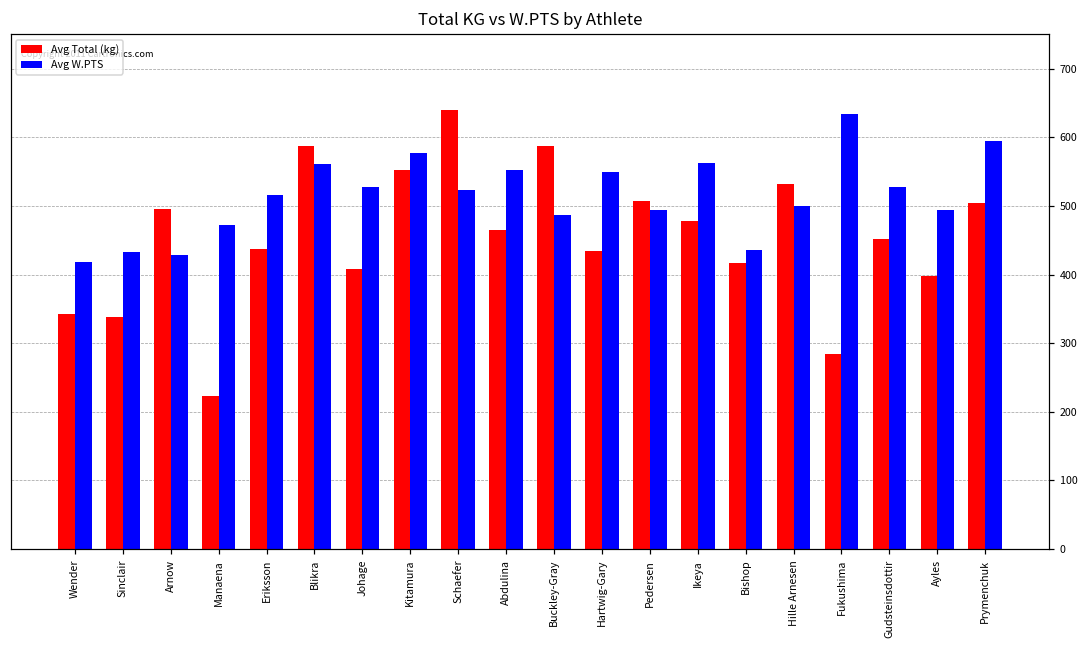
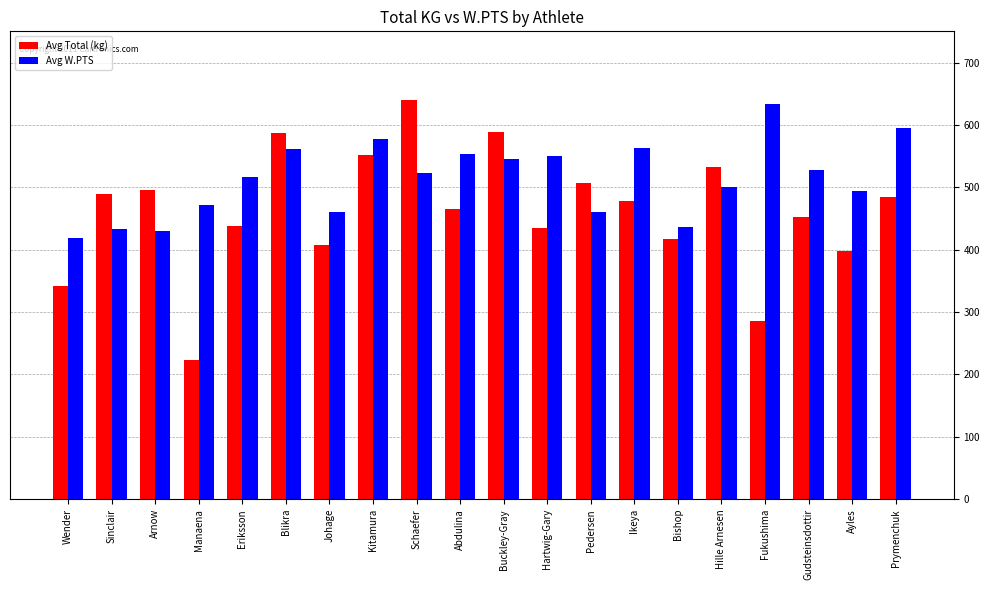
Avg Total (kg), Sinclair: 340 -> 490
Avg W.PTS, Johage: 530 -> 460
Avg W.PTS, Buckley-Gray: 490 -> 550
Avg W.PTS, Pedersen: 490 -> 460
Avg Total (kg), Prymenchuk: 510 -> 480
